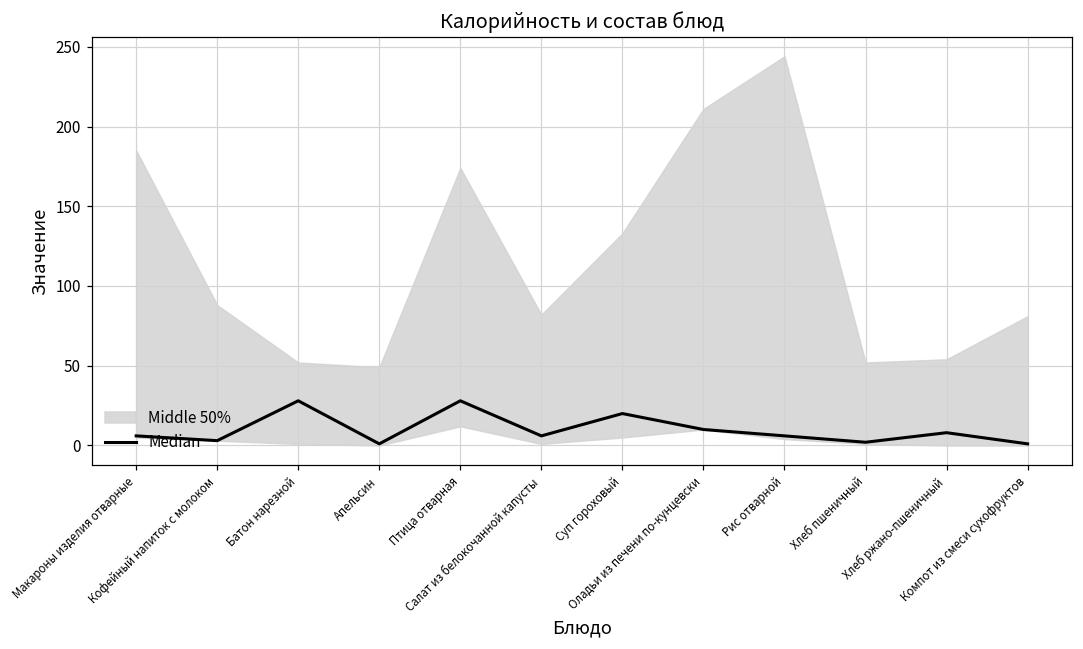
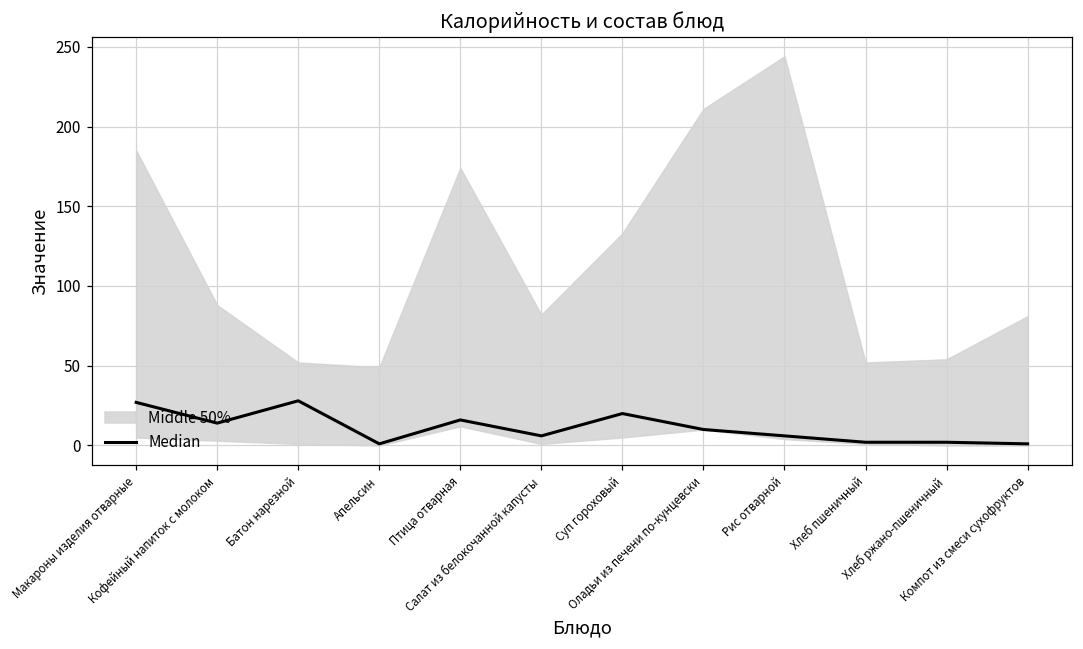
Median, Макароны изделия отварные: 6 -> 27
Median, Кофейный напиток с молоком: 3 -> 14
Median, Птица отварная: 28 -> 16
Median, Хлеб ржано-пшеничный: 8 -> 2
